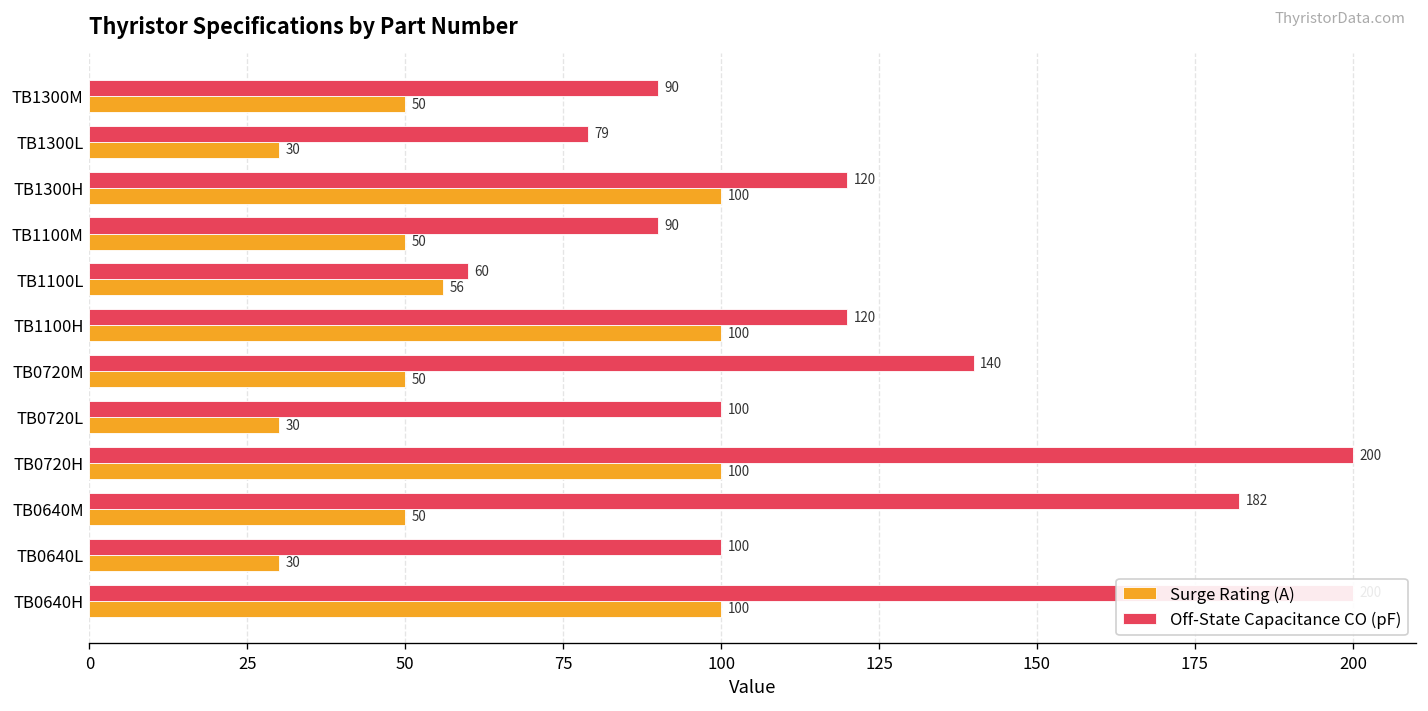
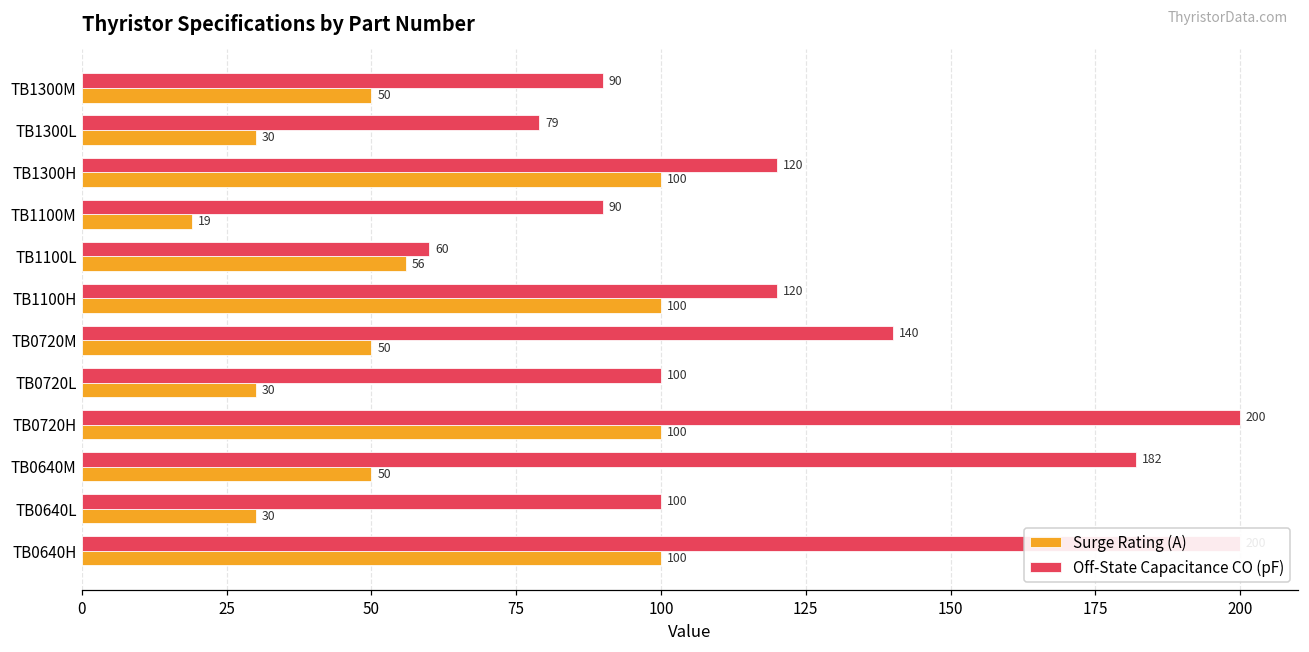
Surge Rating (A), TB1100M: 50 -> 19
